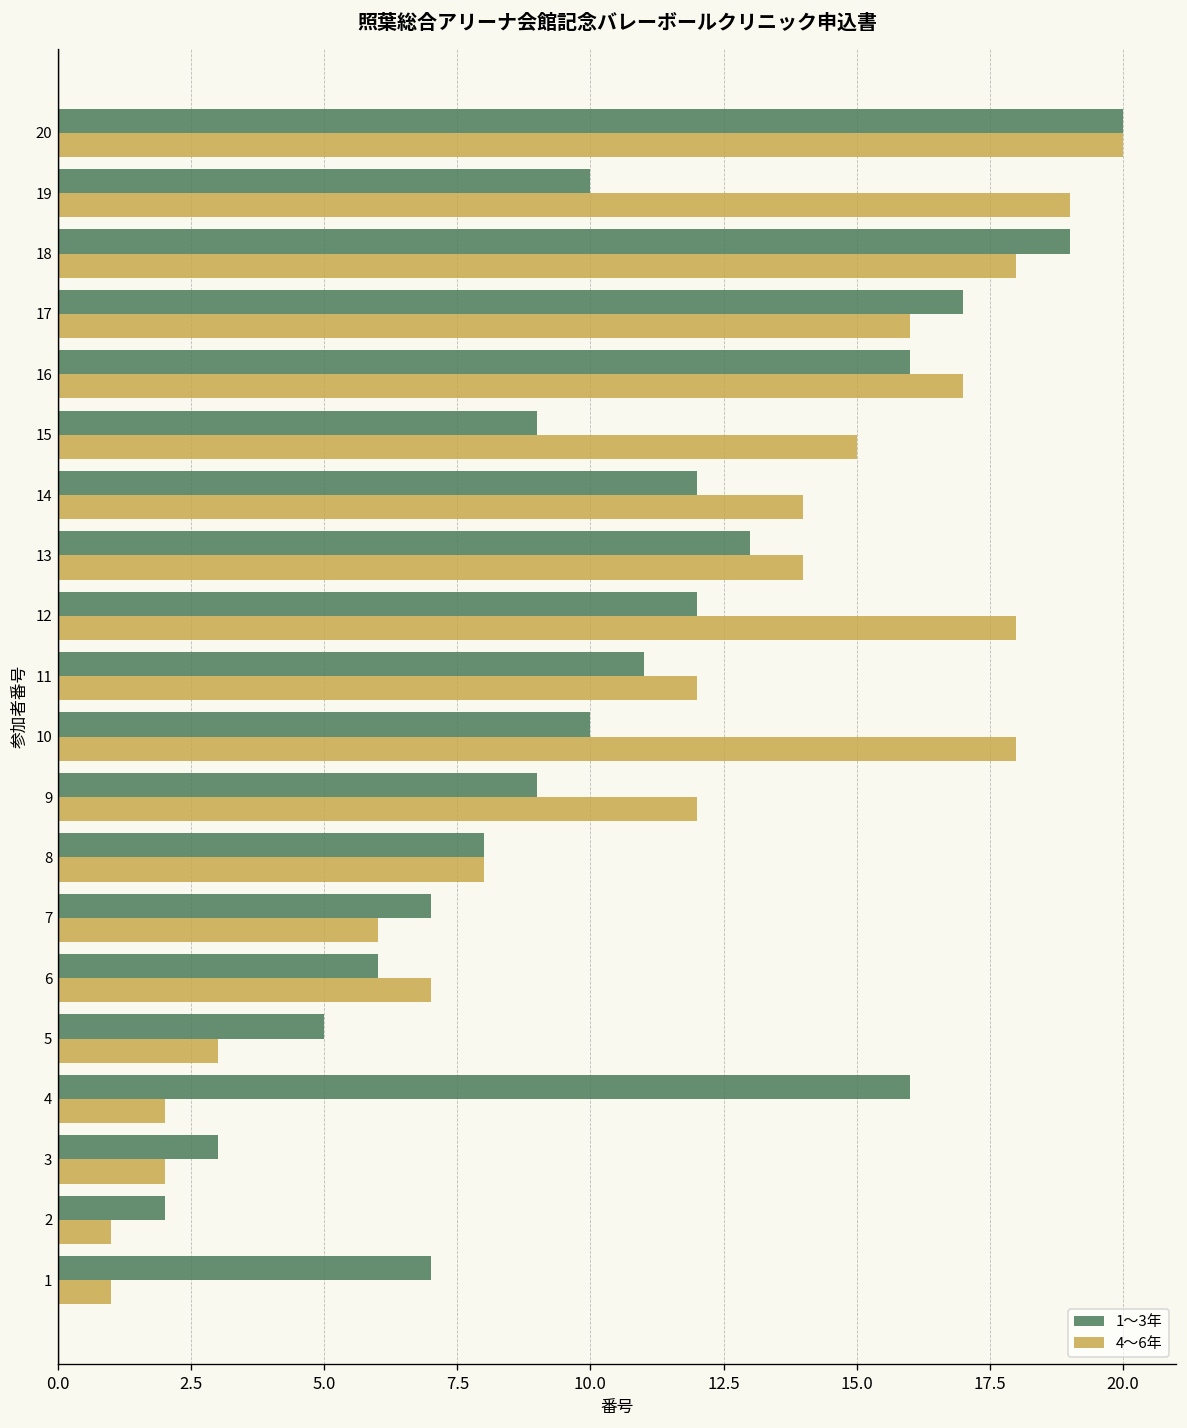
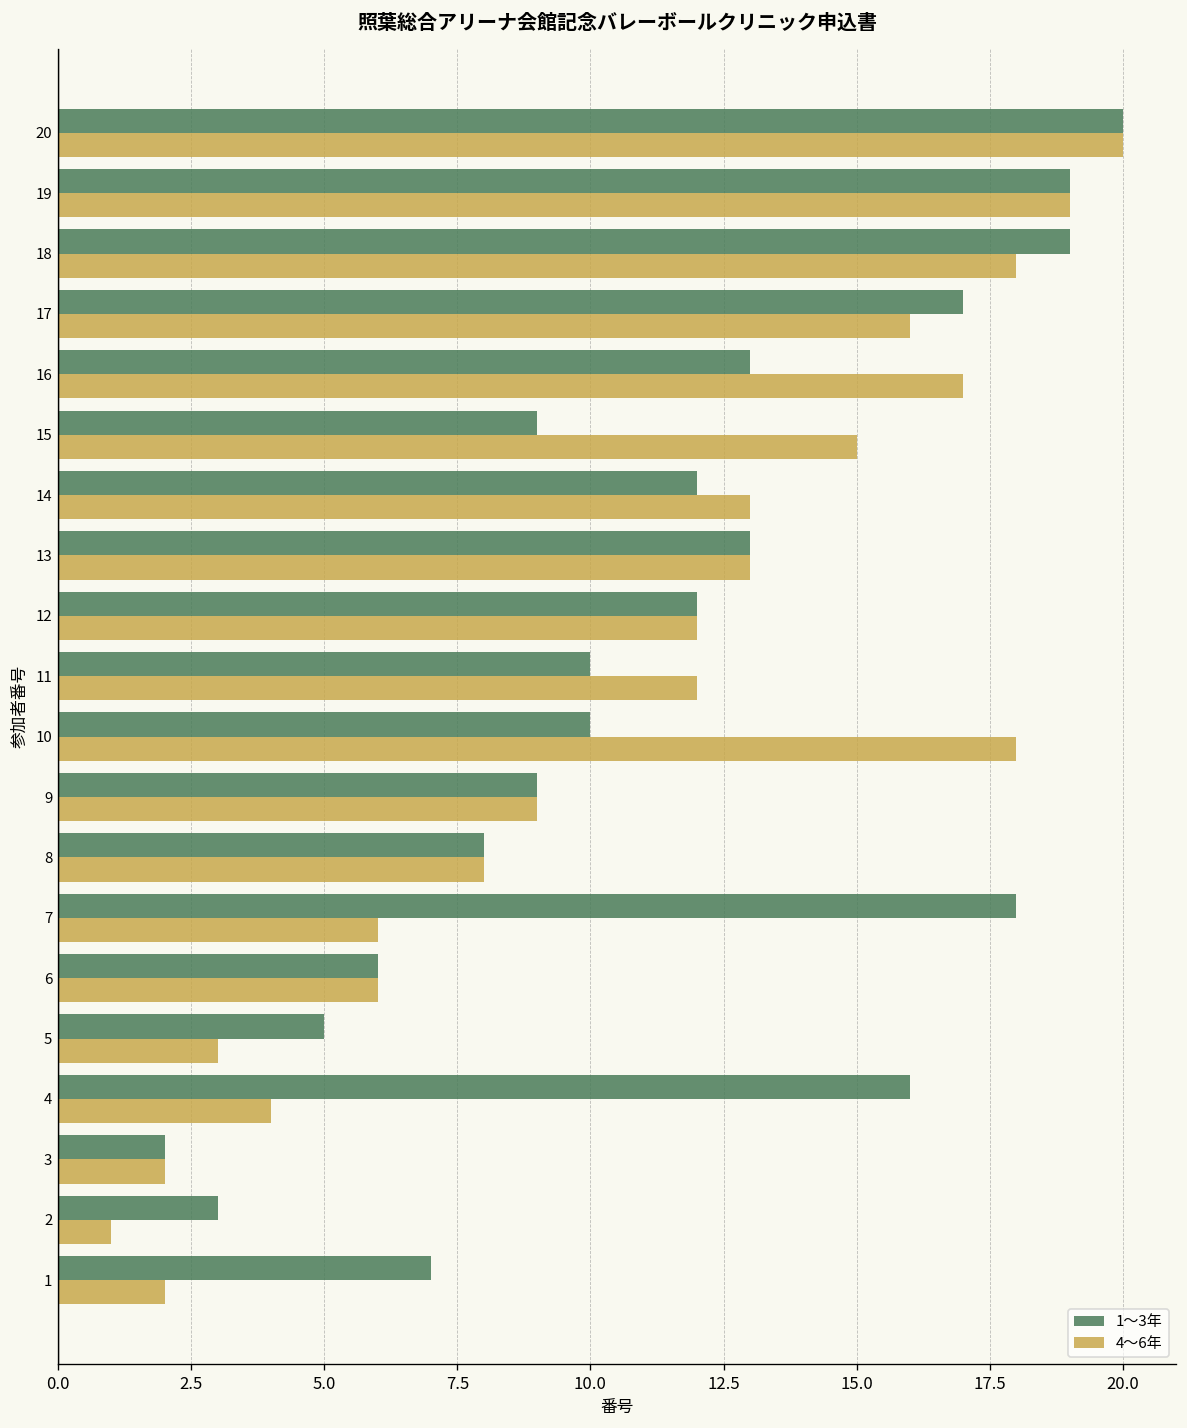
1〜3年, 19: 10 -> 19
1〜3年, 16: 16 -> 13
4〜6年, 14: 14 -> 13
4〜6年, 13: 14 -> 13
4〜6年, 12: 18 -> 12
1〜3年, 11: 11 -> 10
4〜6年, 9: 12 -> 9
1〜3年, 7: 7 -> 18
4〜6年, 6: 7 -> 6
4〜6年, 4: 2 -> 4
1〜3年, 3: 3 -> 2
1〜3年, 2: 2 -> 3
4〜6年, 1: 1 -> 2
